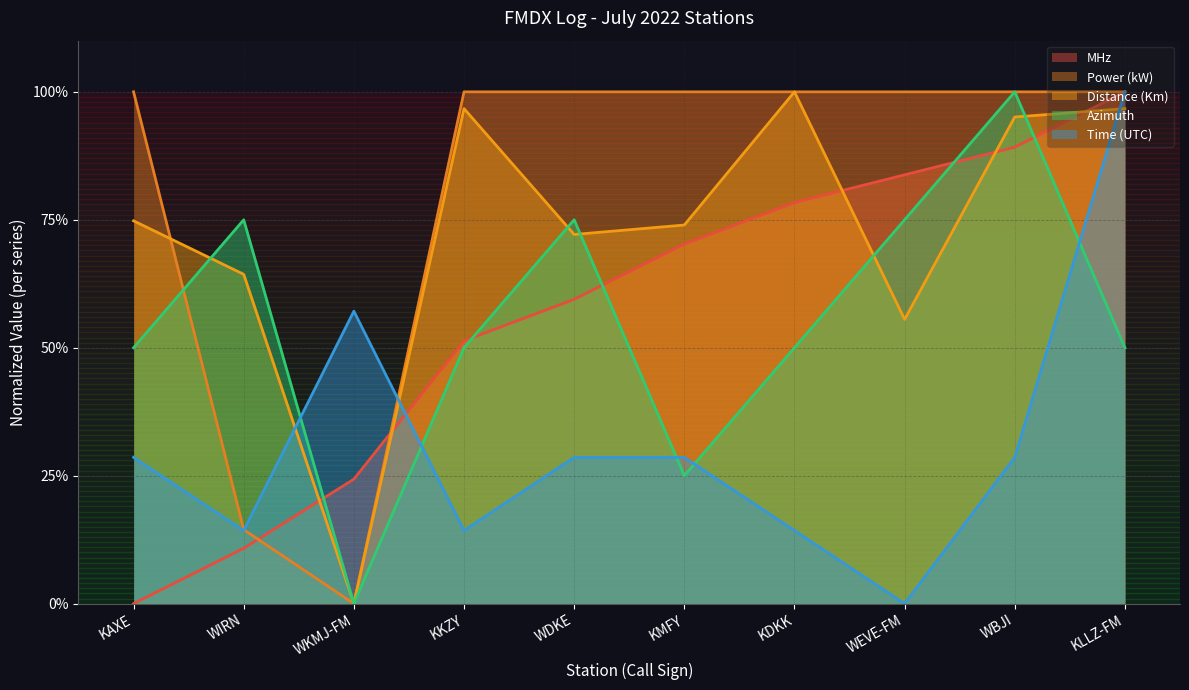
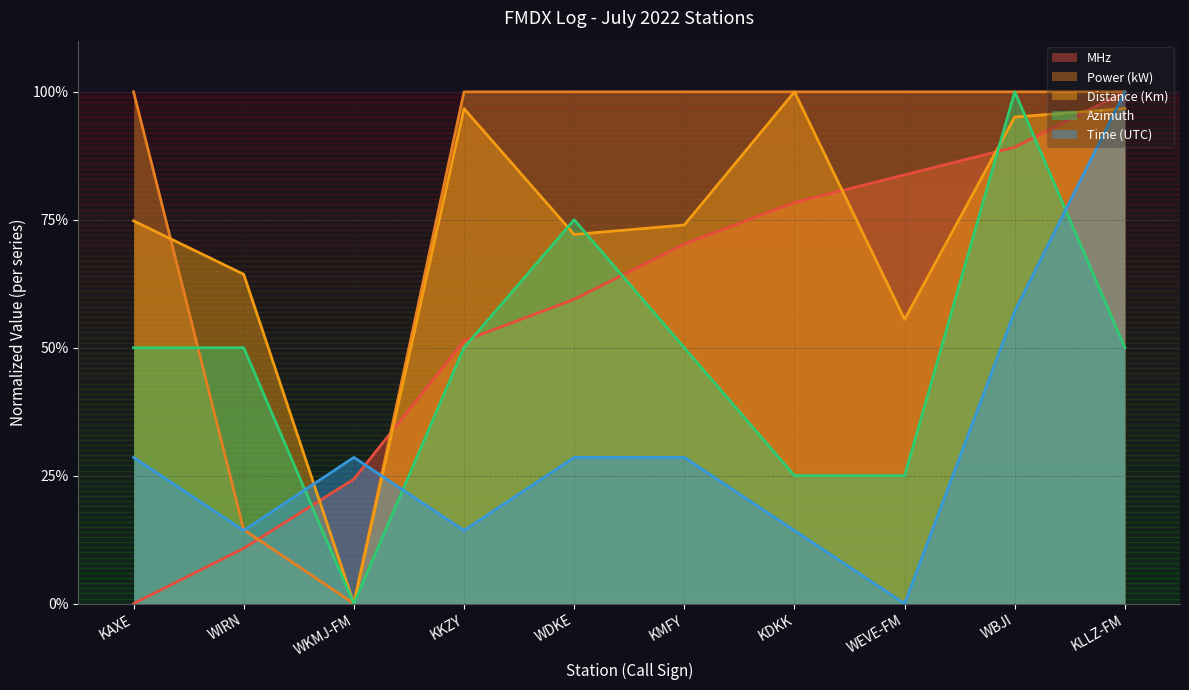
Azimuth, WIRN: 75% -> 50%
Time (UTC), WKMJ-FM: 57% -> 29%
Azimuth, KMFY: 25% -> 50%
Azimuth, KDKK: 50% -> 25%
Azimuth, WEVE-FM: 75% -> 25%
Time (UTC), WBJI: 29% -> 57%
